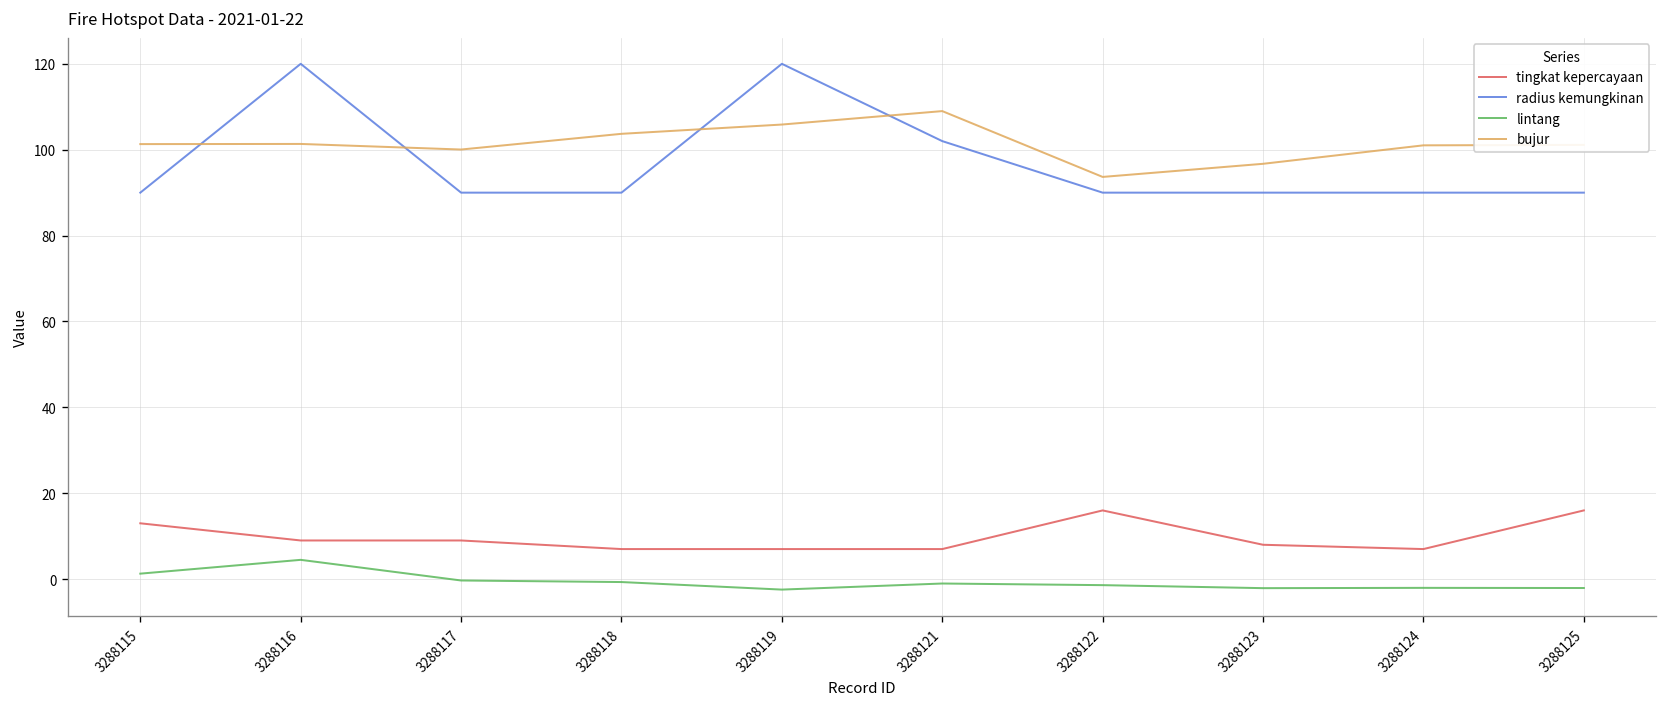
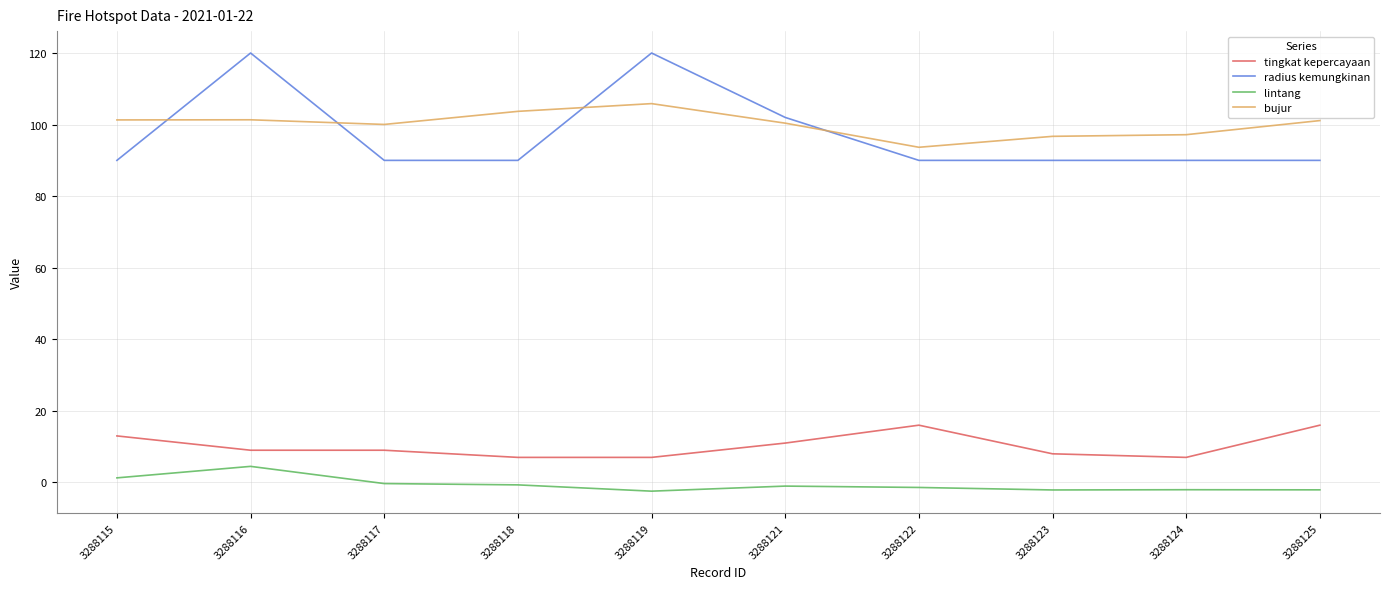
tingkat kepercayaan, 3288121: 7 -> 11
bujur, 3288121: 109 -> 100
bujur, 3288124: 101 -> 97
